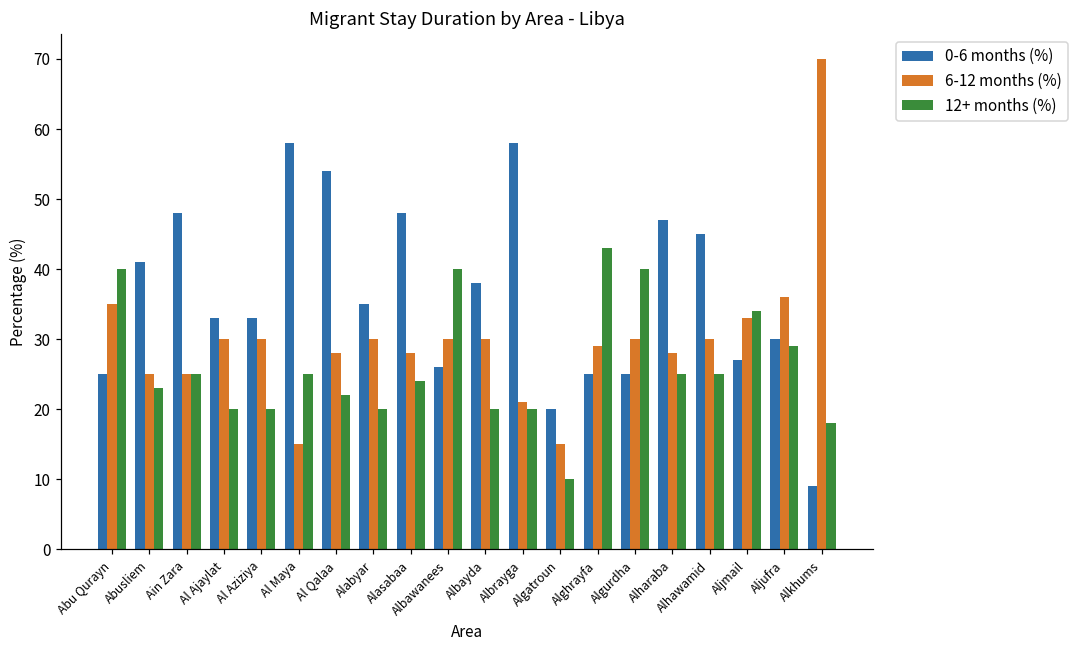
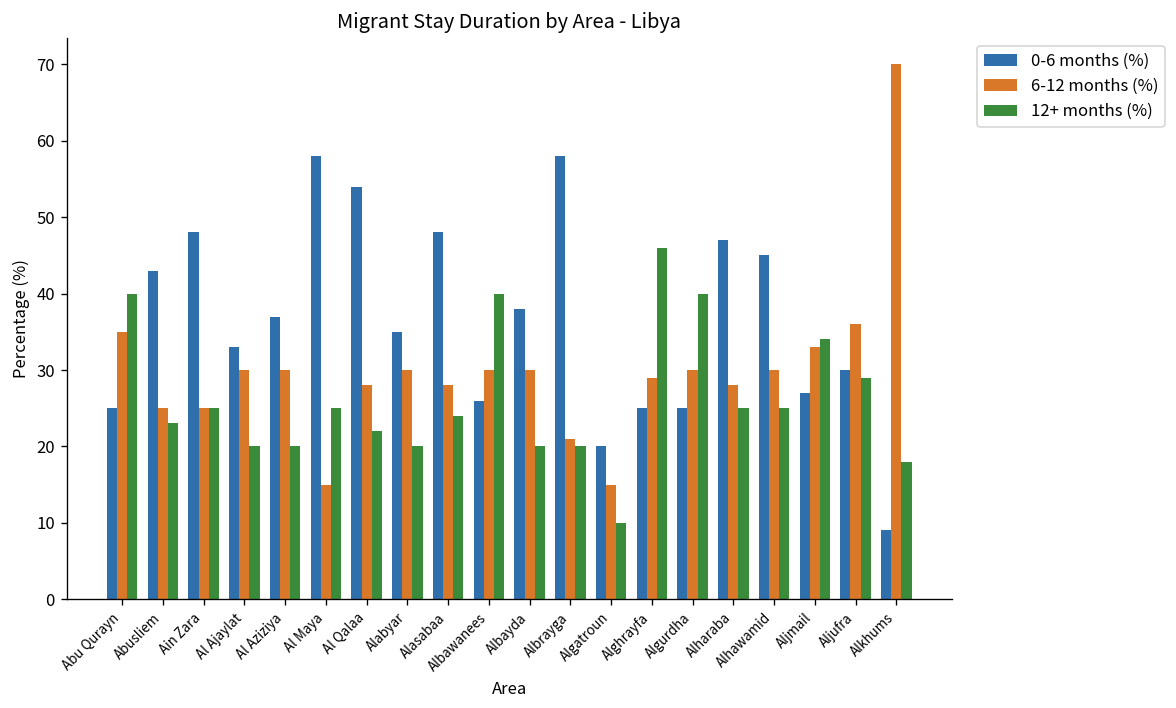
0-6 months (%), Abusliem: 41 -> 43
0-6 months (%), Al Aziziya: 33 -> 37
12+ months (%), Alghrayfa: 43 -> 46
